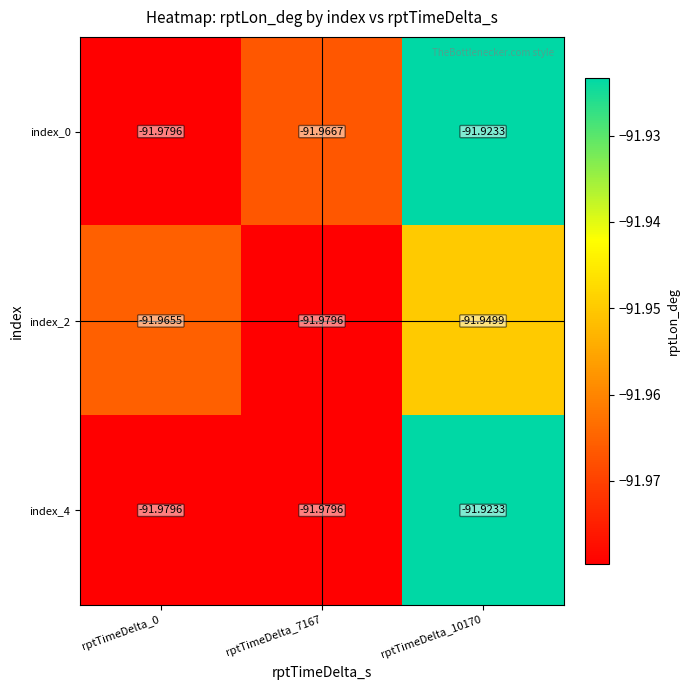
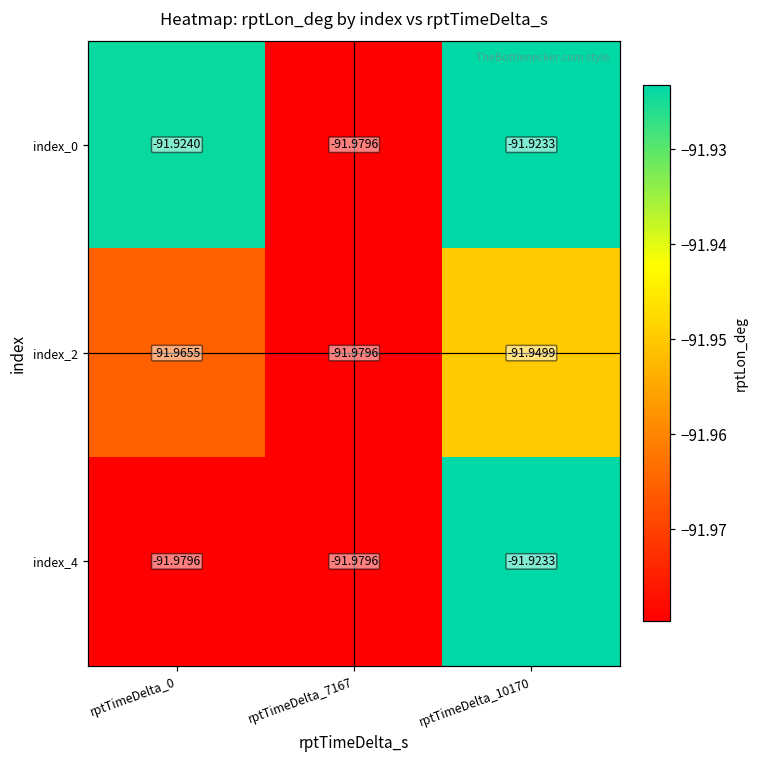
index_0, rptTimeDelta_0: -91.9796 -> -91.9240
index_0, rptTimeDelta_7167: -91.9667 -> -91.9796
